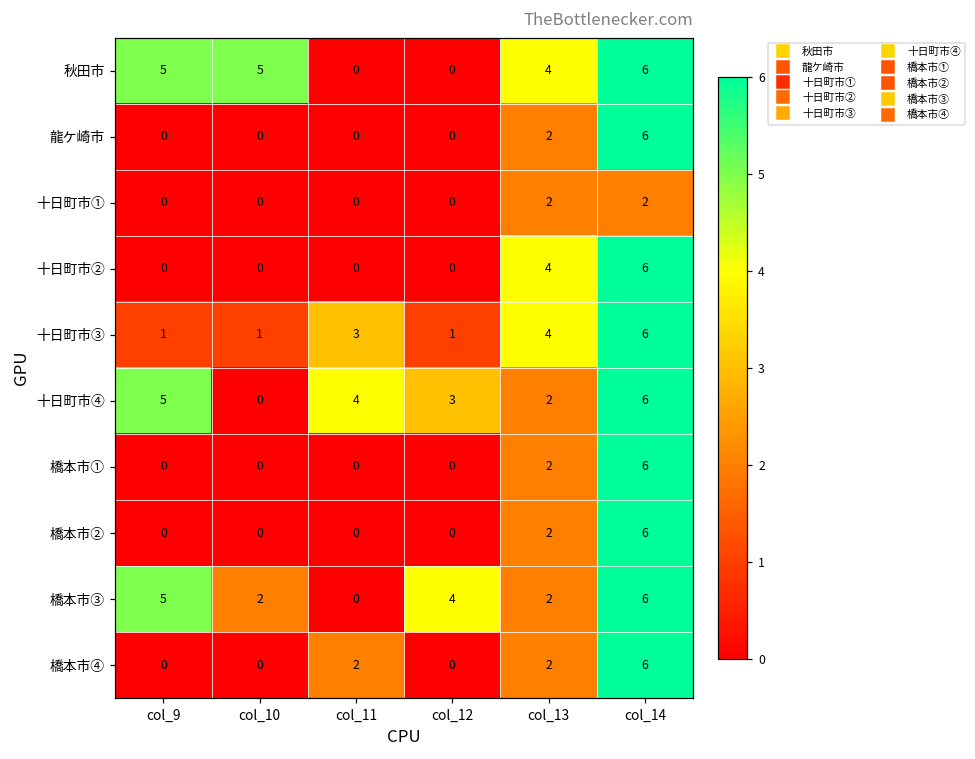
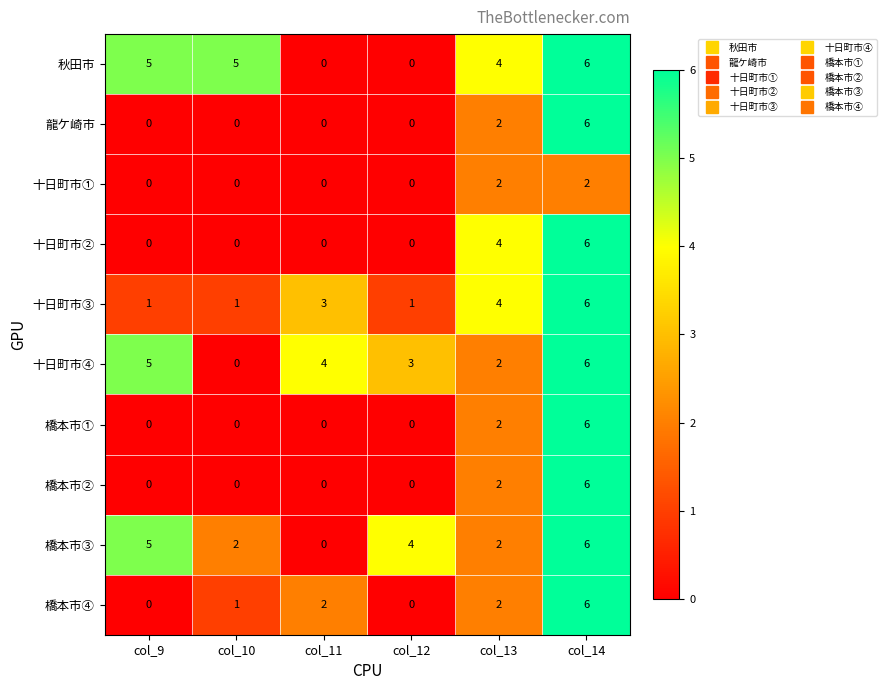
橋本市④, col_10: 0 -> 1
